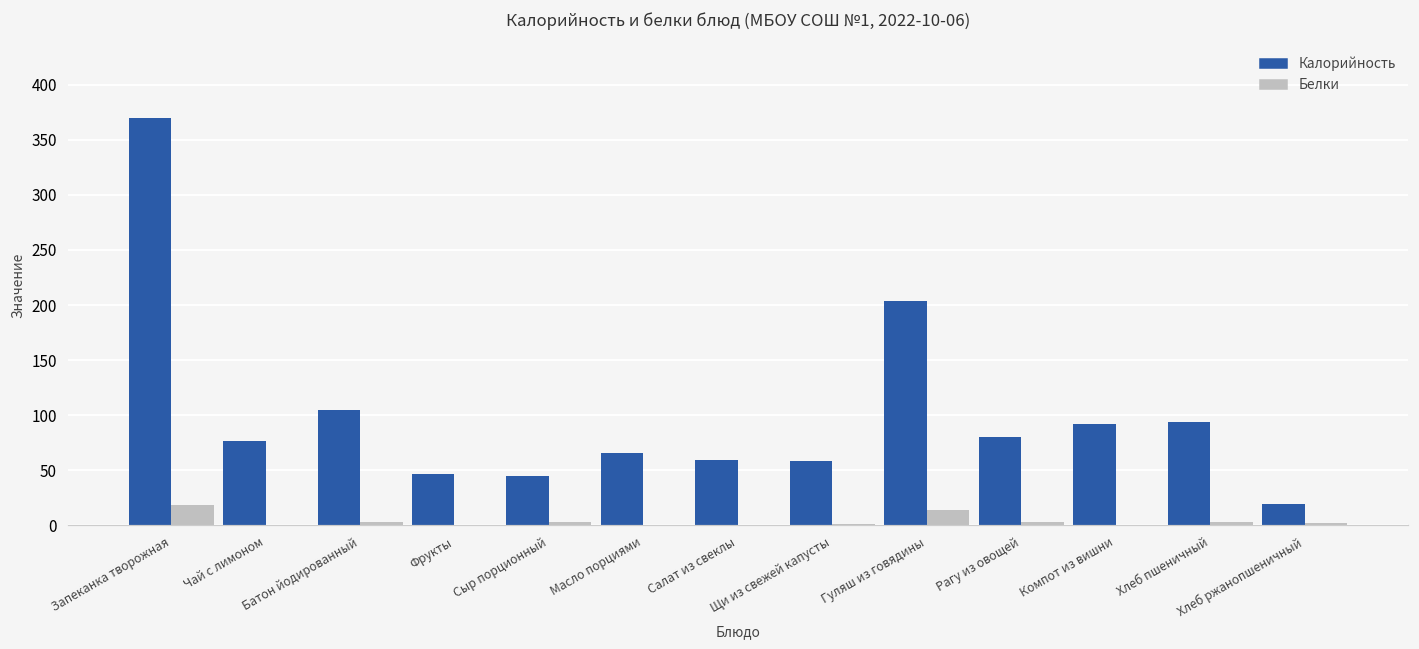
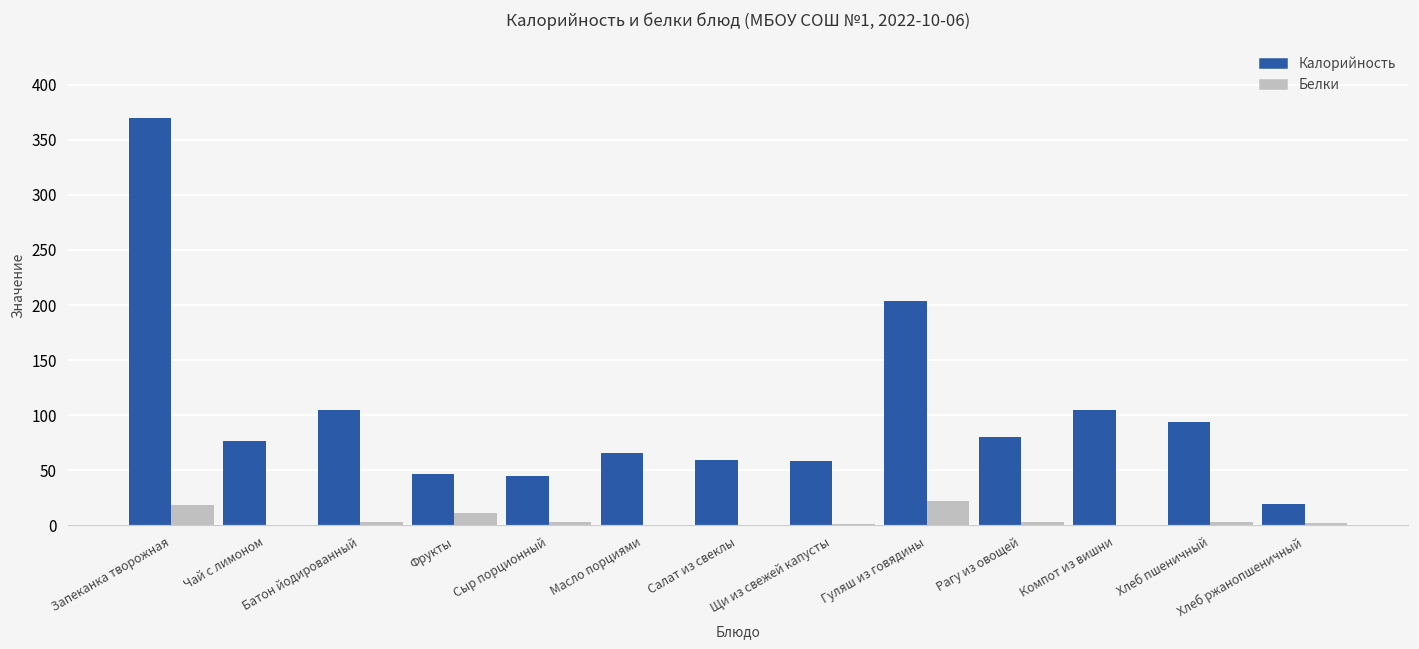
Белки, Фрукты: 0 -> 11
Белки, Гуляш из говядины: 14 -> 22
Калорийность, Компот из вишни: 92 -> 105
